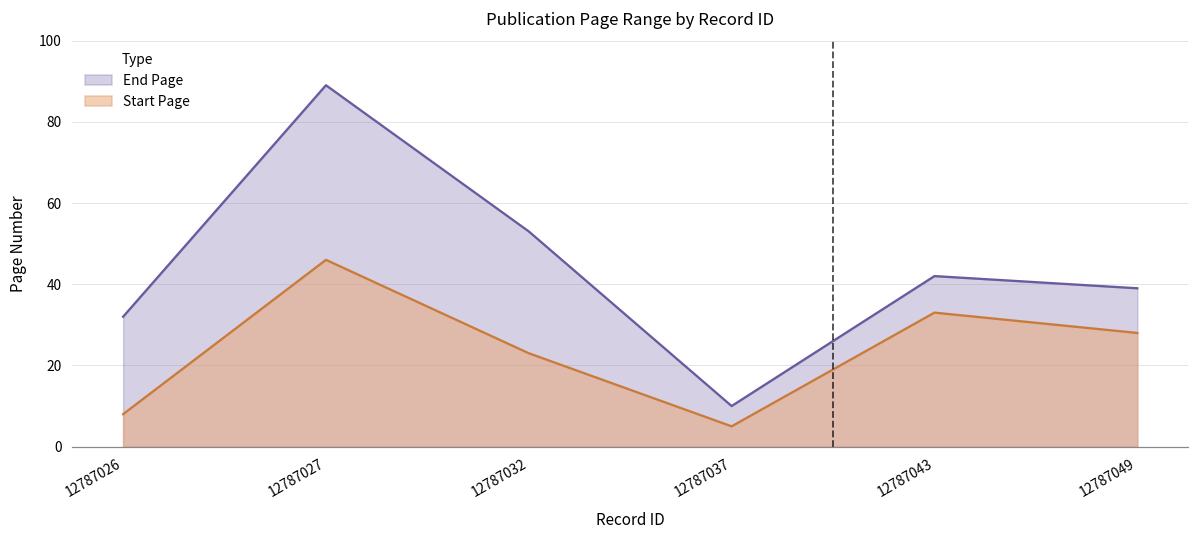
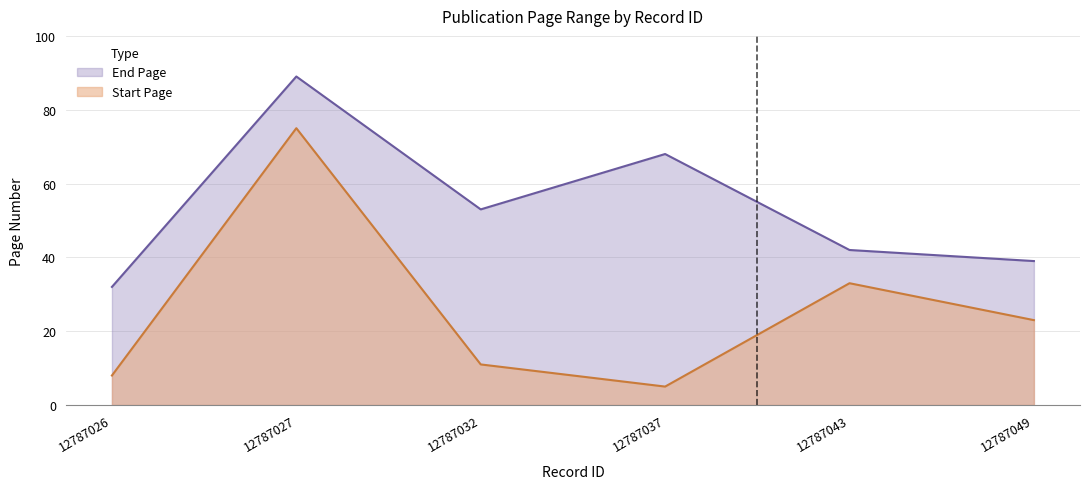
Start Page, 12787027: 46 -> 75
Start Page, 12787032: 23 -> 11
End Page, 12787037: 10 -> 68
Start Page, 12787049: 28 -> 23
